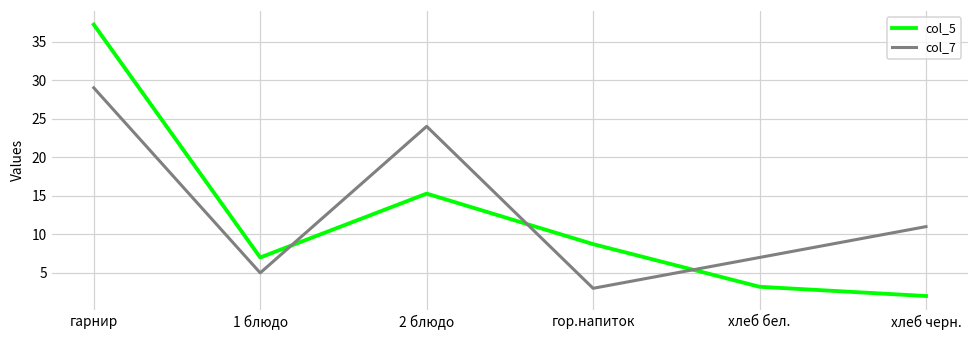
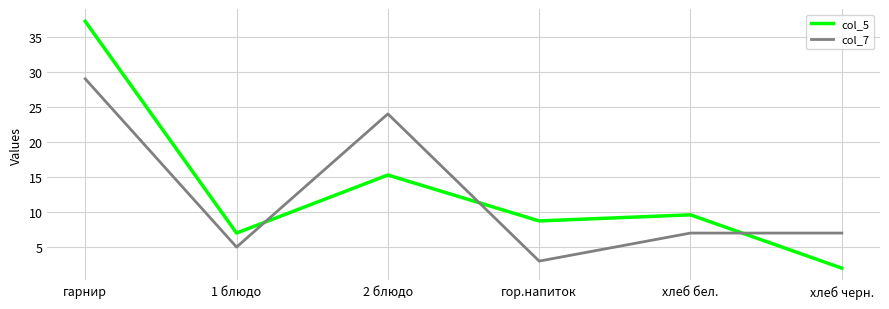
col_5, хлеб бел.: 3 -> 10
col_7, хлеб черн.: 11 -> 7
